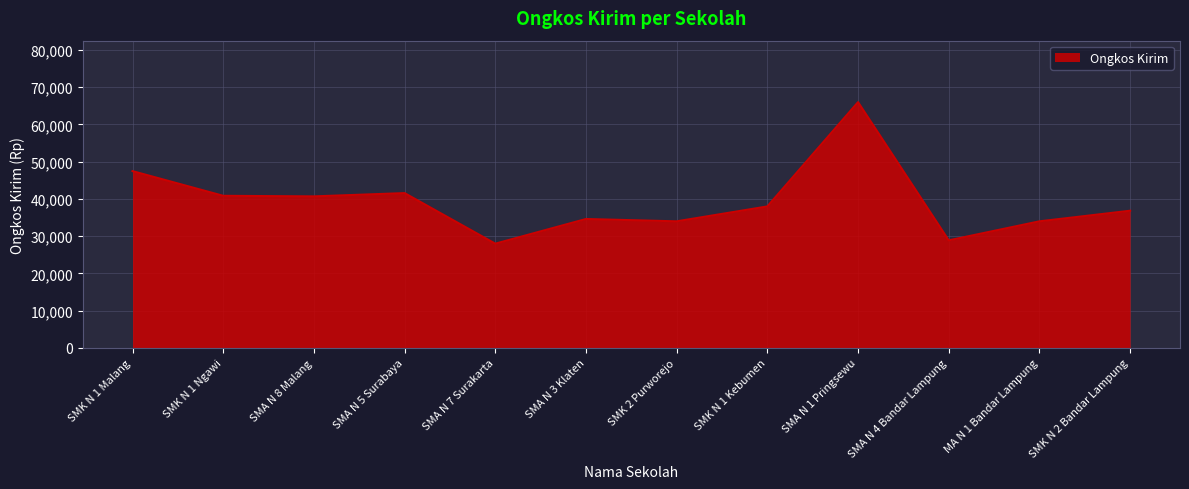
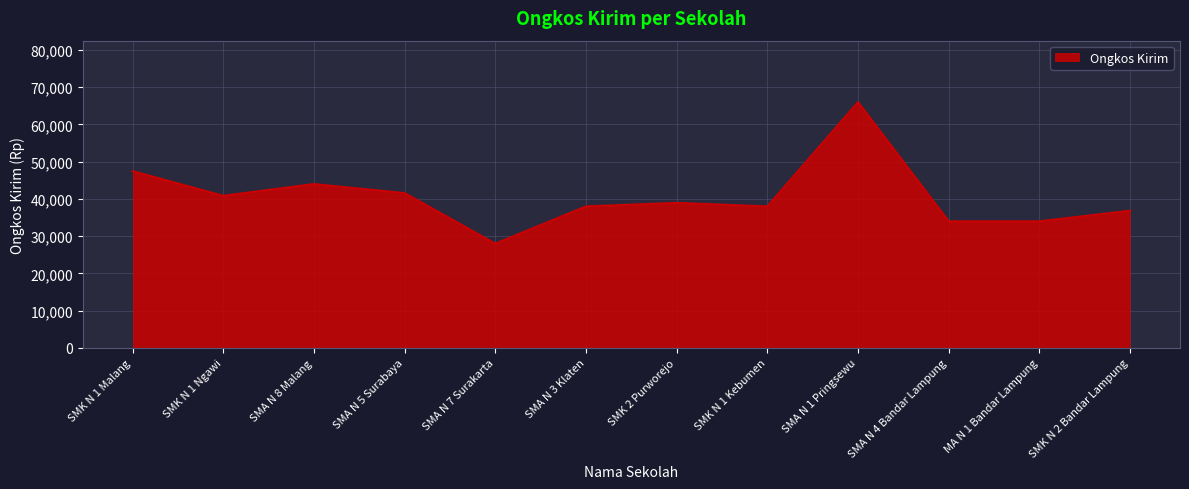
SMA N 8 Malang: 41,000 -> 44,000
SMA N 3 Klaten: 35,000 -> 38,000
SMK 2 Purworejo: 34,000 -> 39,000
SMA N 4 Bandar Lampung: 29,000 -> 34,000
